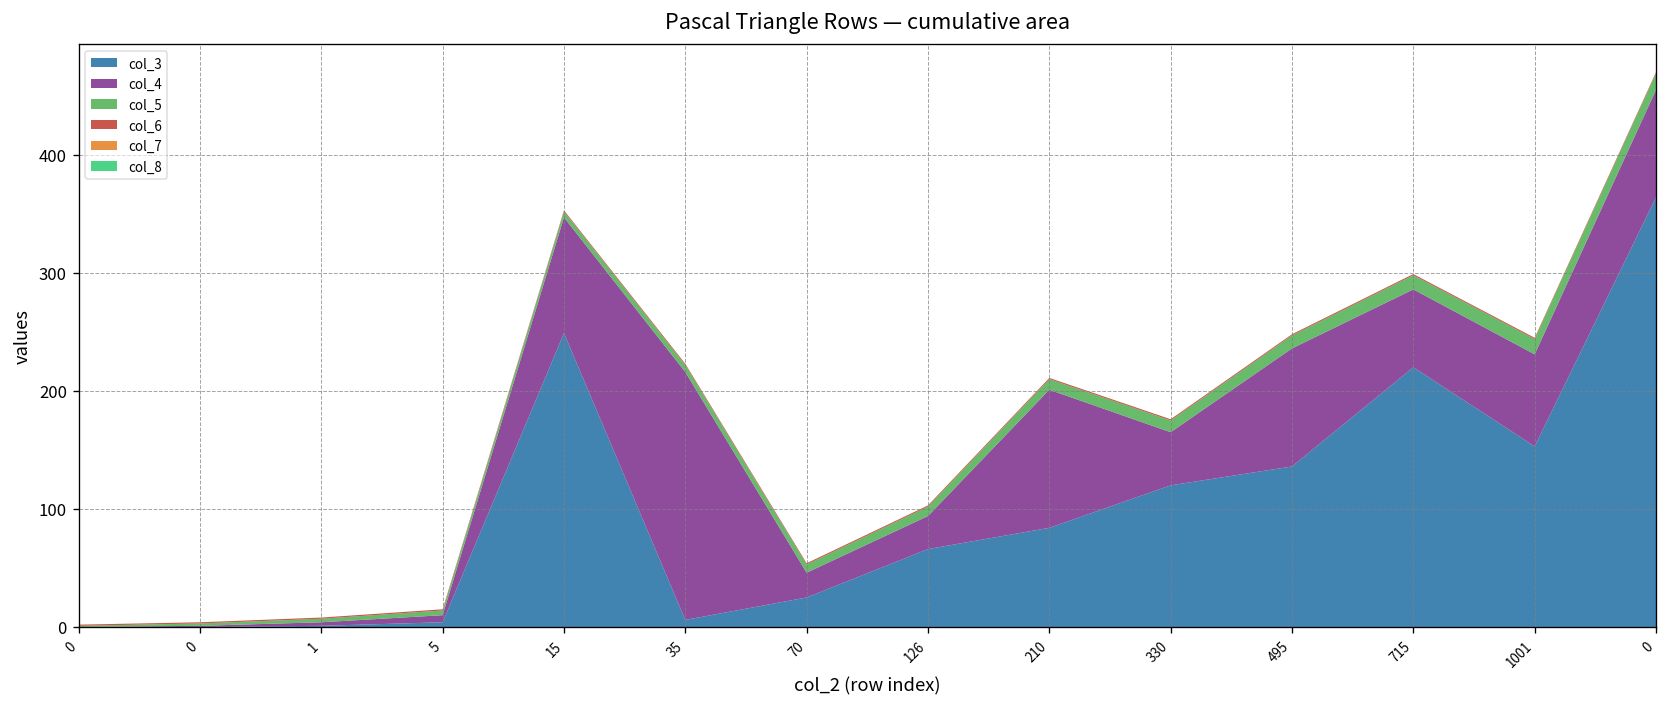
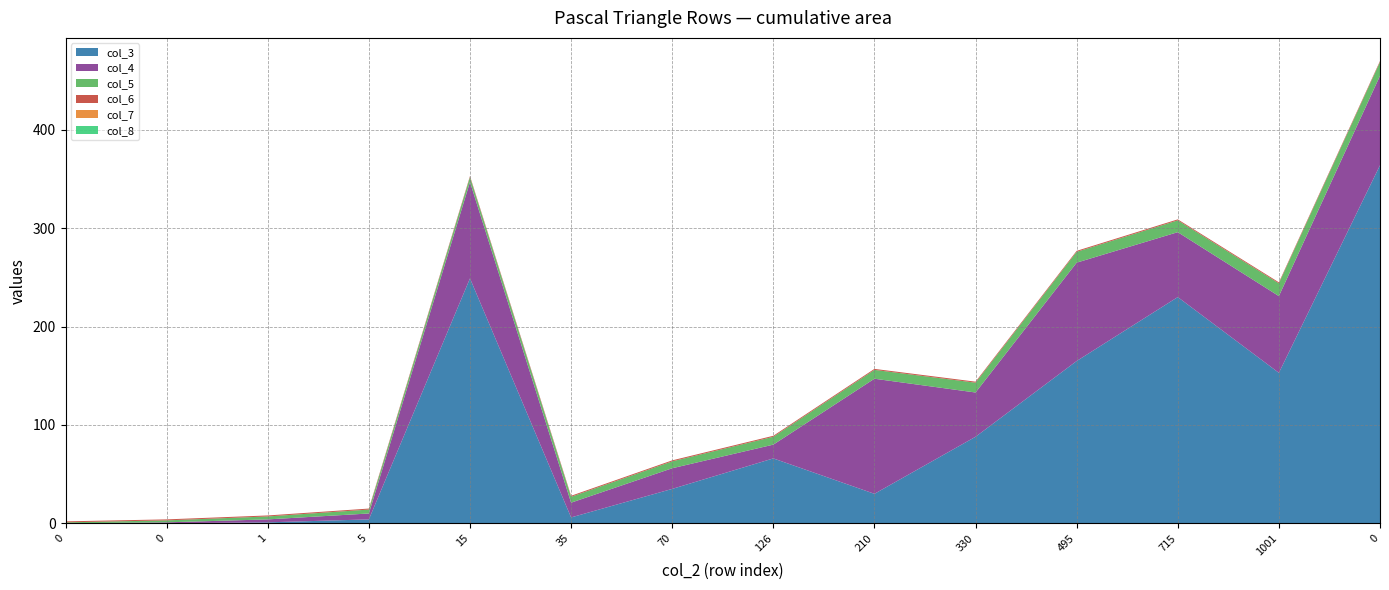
col_4, 35: 210 -> 20
col_3, 70: 30 -> 40
col_4, 126: 30 -> 10
col_3, 210: 80 -> 30
col_3, 330: 120 -> 90
col_3, 495: 140 -> 170
col_3, 715: 220 -> 230
